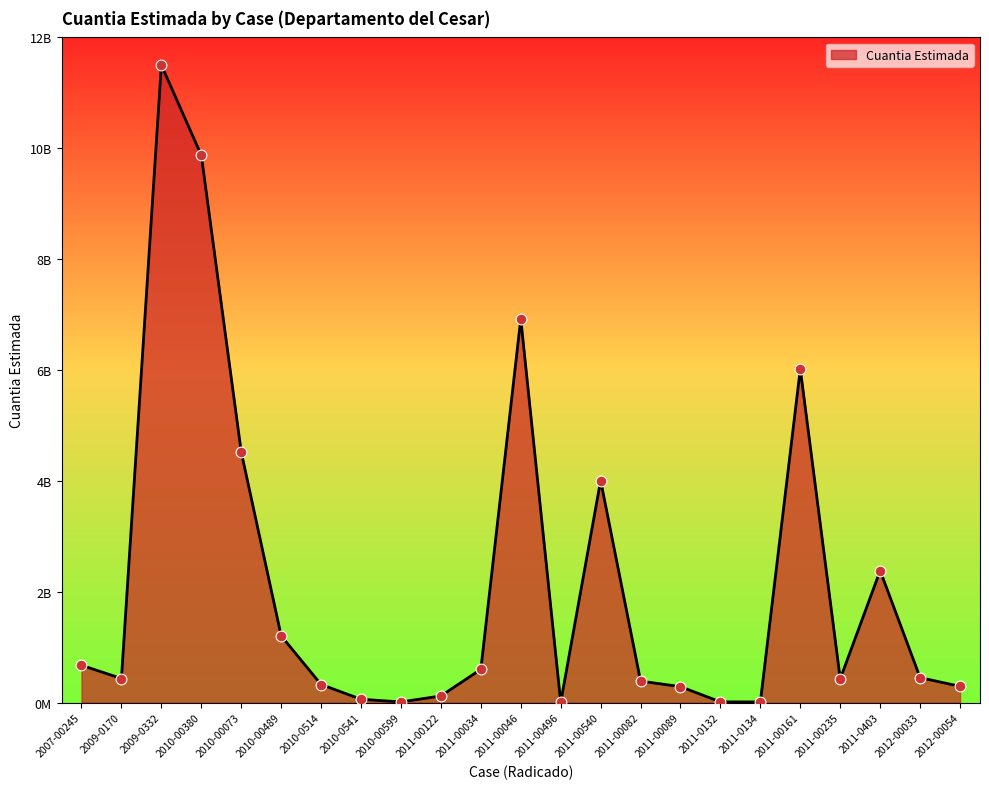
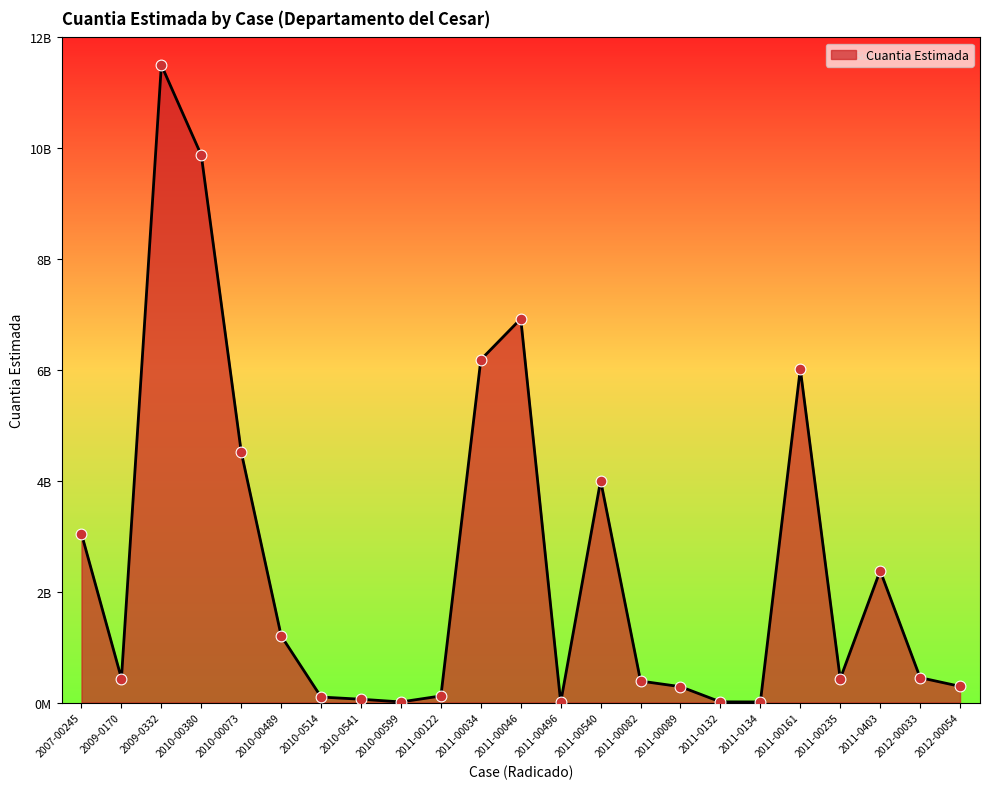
2007-00245: 700000000 -> 3000000000
2010-0514: 300000000 -> 100000000
2011-00034: 600000000 -> 6200000000
